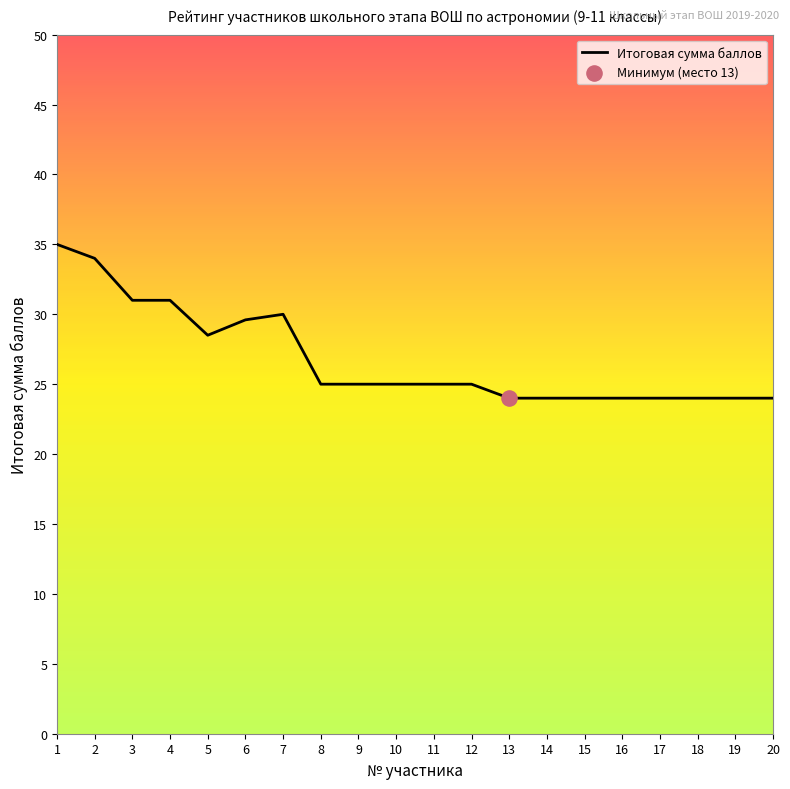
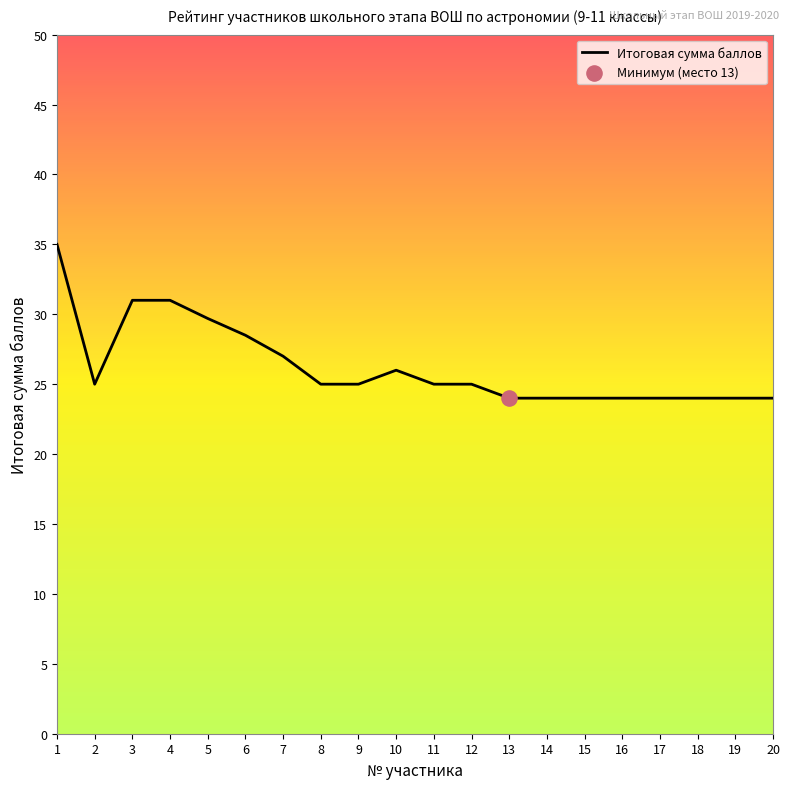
Итоговая сумма баллов, 2: 34 -> 25
Итоговая сумма баллов, 5: 28.5 -> 29.7
Итоговая сумма баллов, 6: 29.6 -> 28.5
Итоговая сумма баллов, 7: 30 -> 27
Итоговая сумма баллов, 10: 25 -> 26
